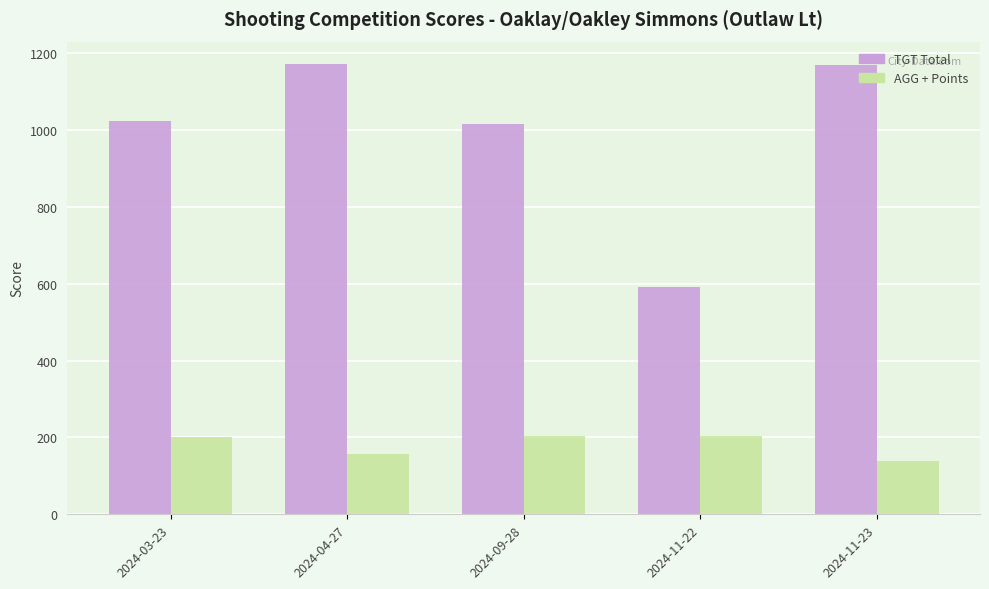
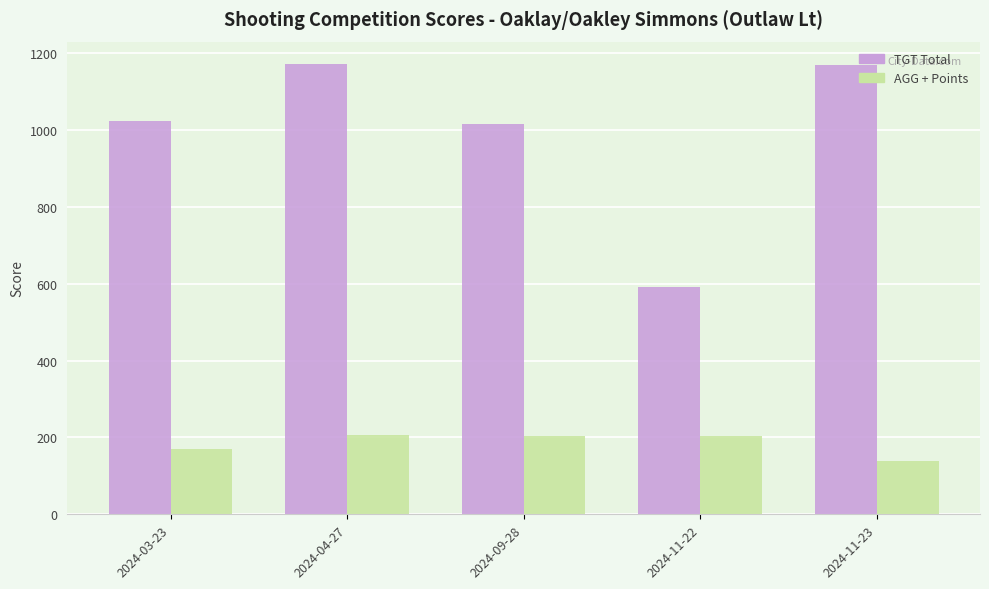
AGG + Points, 2024-03-23: 200 -> 170
AGG + Points, 2024-04-27: 160 -> 210
